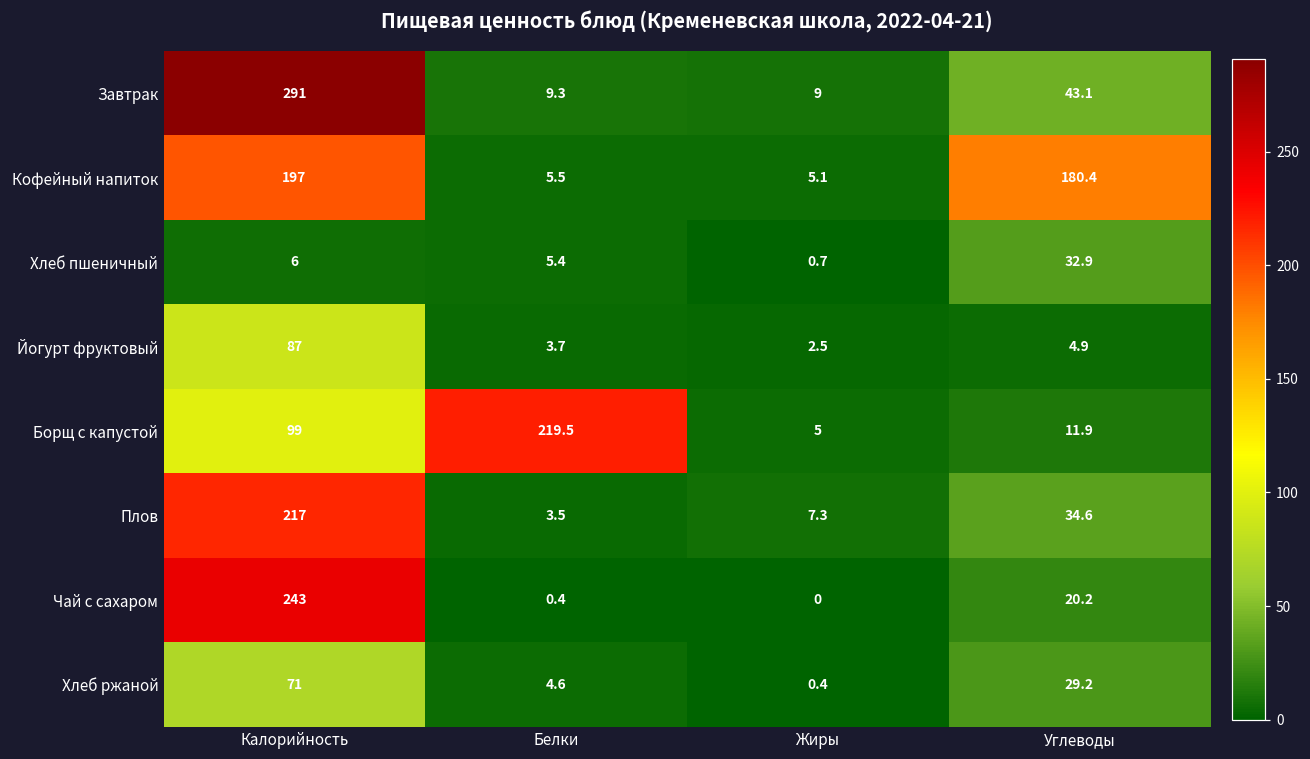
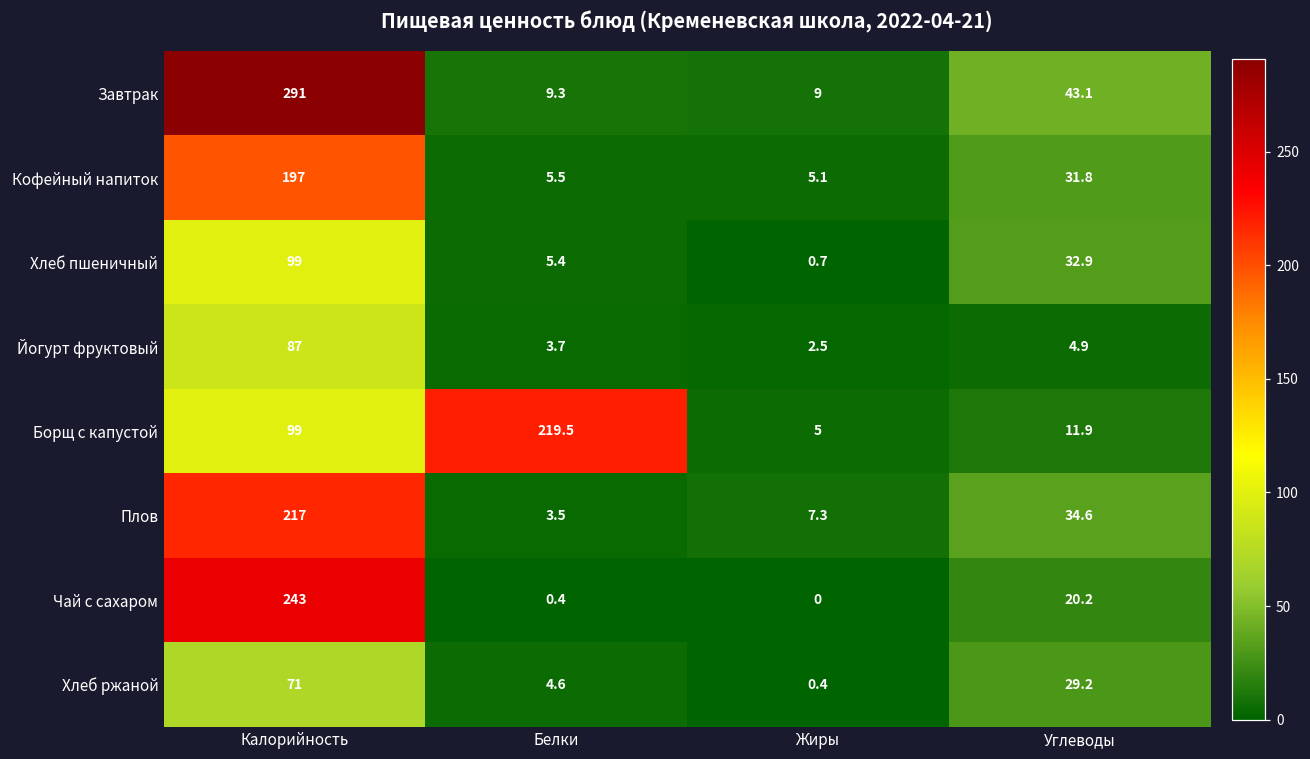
Кофейный напиток, Углеводы: 180.4 -> 31.8
Хлеб пшеничный, Калорийность: 6 -> 99
